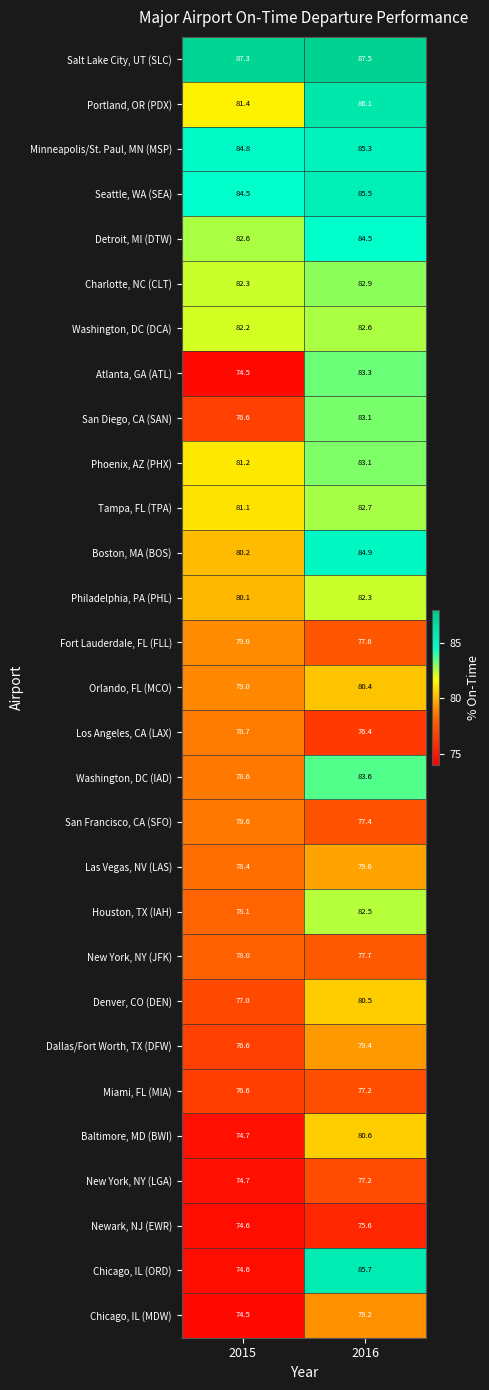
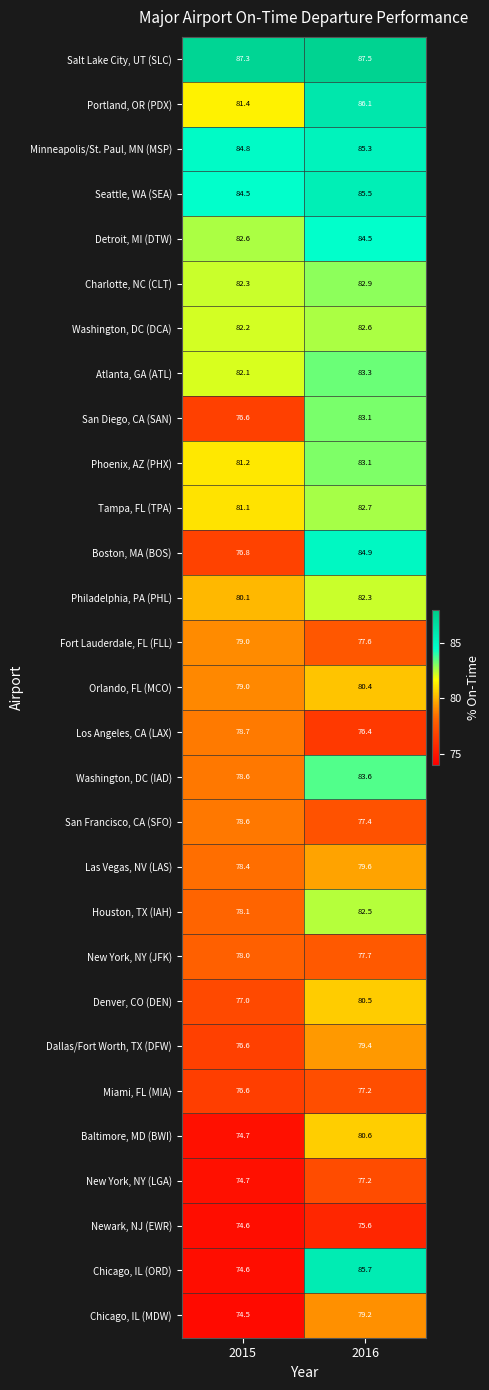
Atlanta, GA (ATL), 2015: 74.5 -> 82.1
Boston, MA (BOS), 2015: 80.2 -> 76.8
